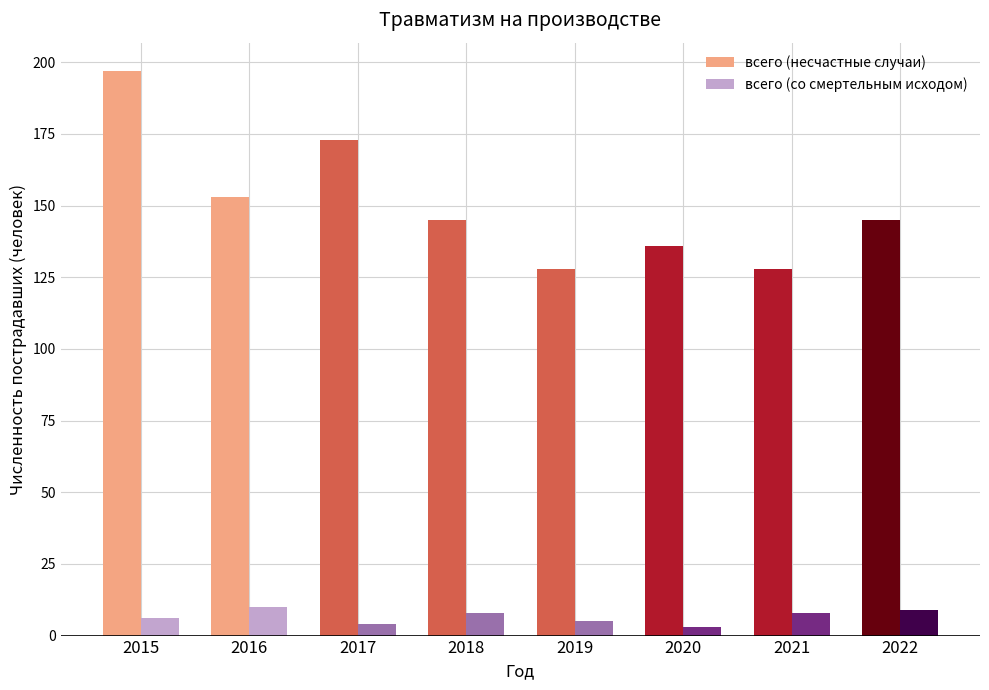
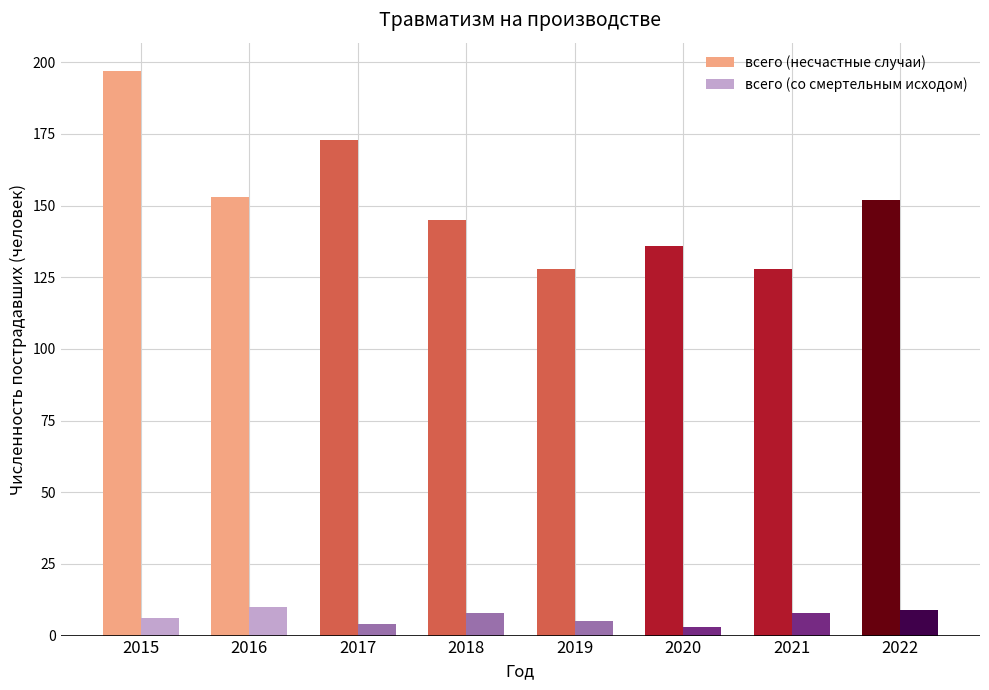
всего (несчастные случаи), 2022: 145 -> 152
